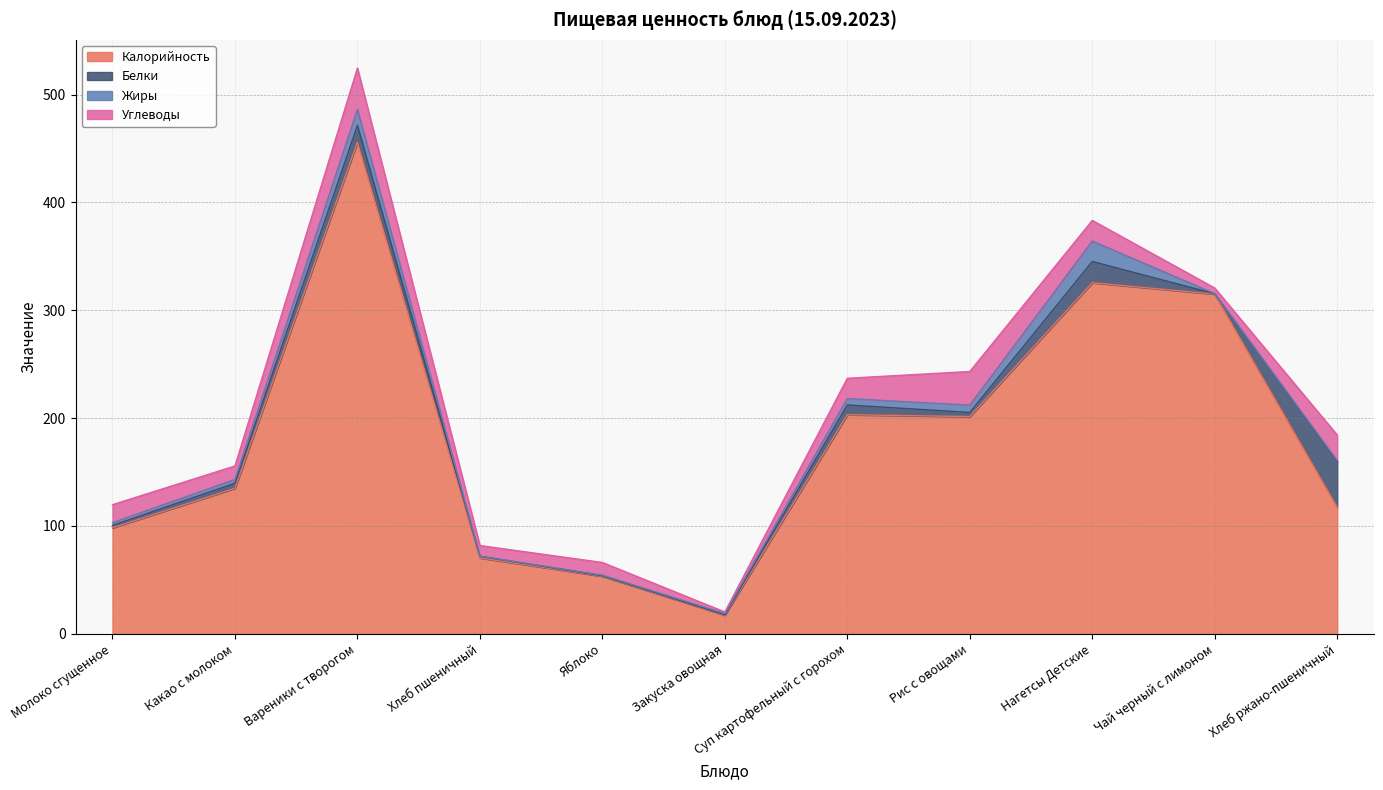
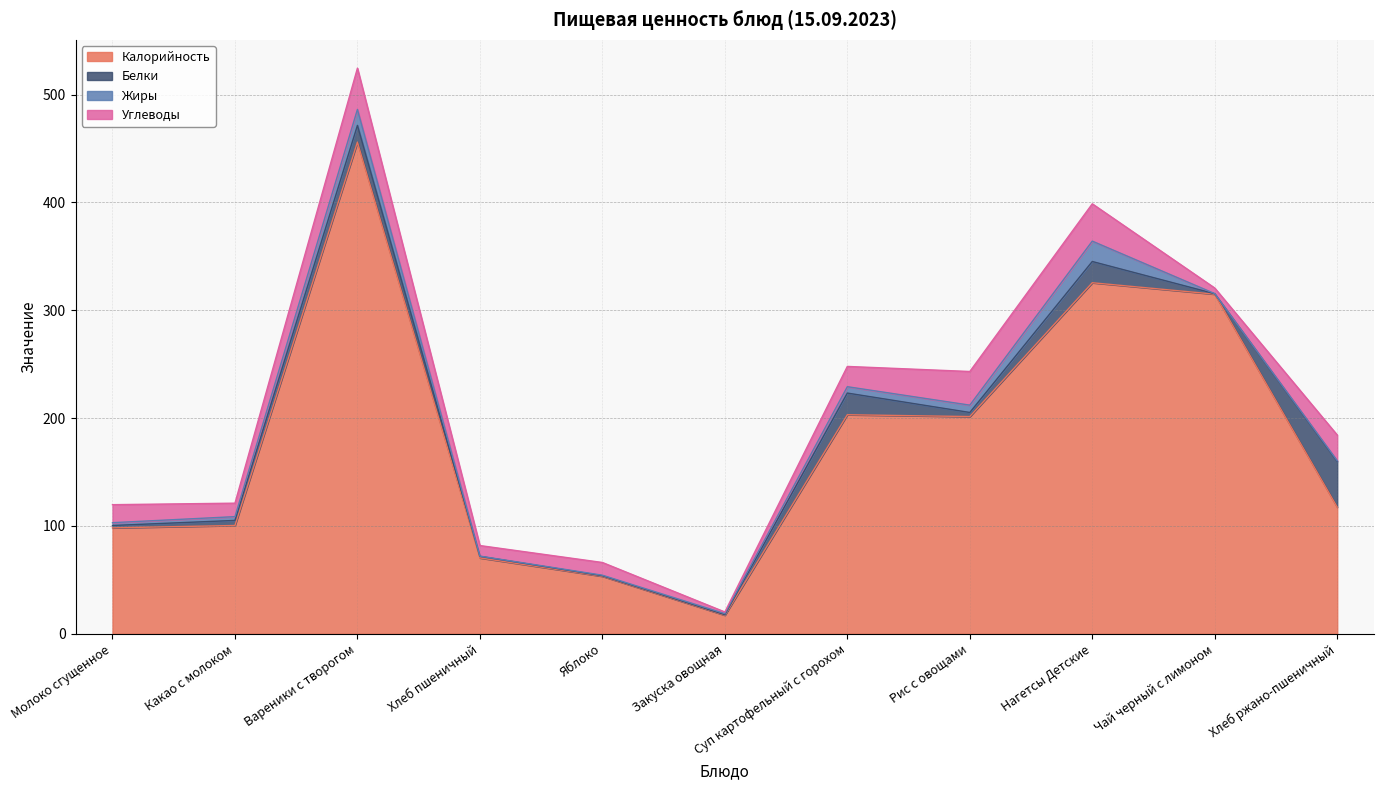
Калорийность, Какао с молоком: 135 -> 100
Белки, Суп картофельный с горохом: 9 -> 20
Углеводы, Нагетсы Детские: 19 -> 35
